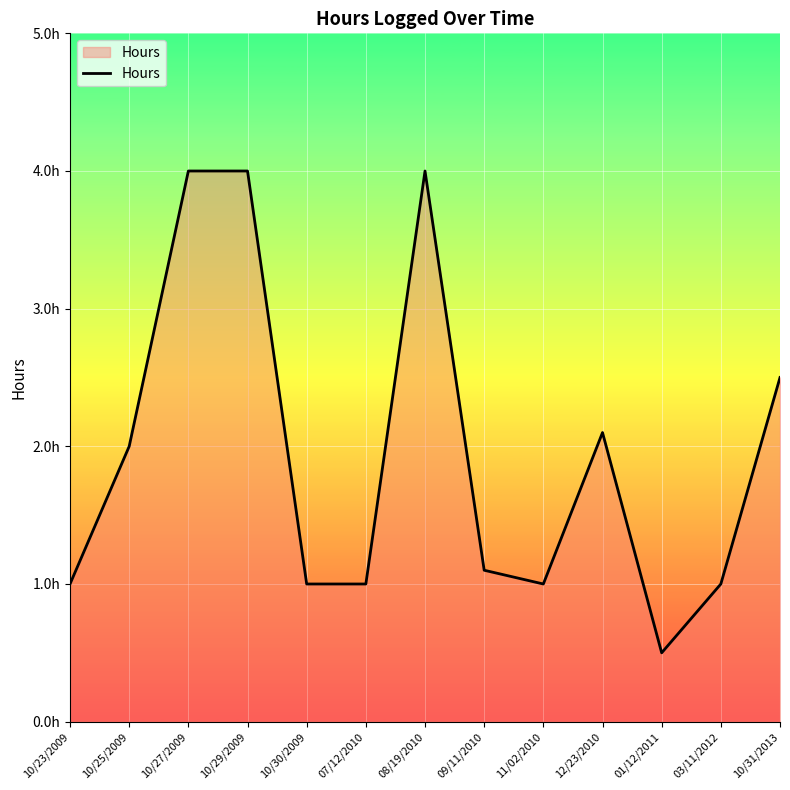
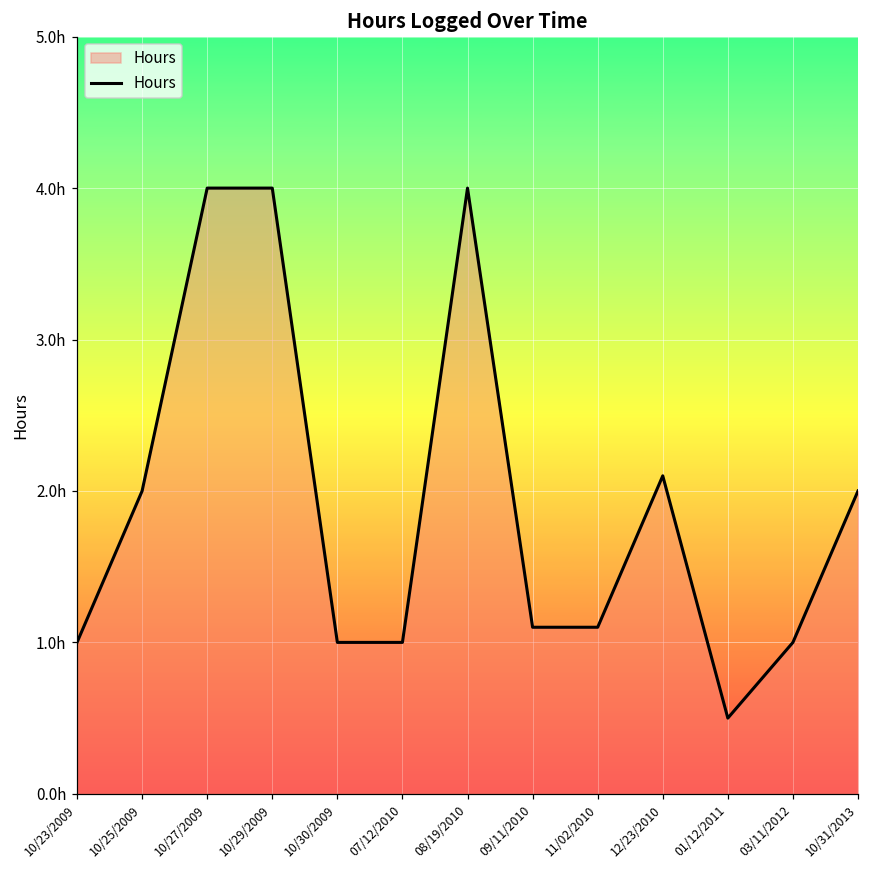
11/02/2010: 1.0h -> 1.1h
10/31/2013: 2.5h -> 2.0h
